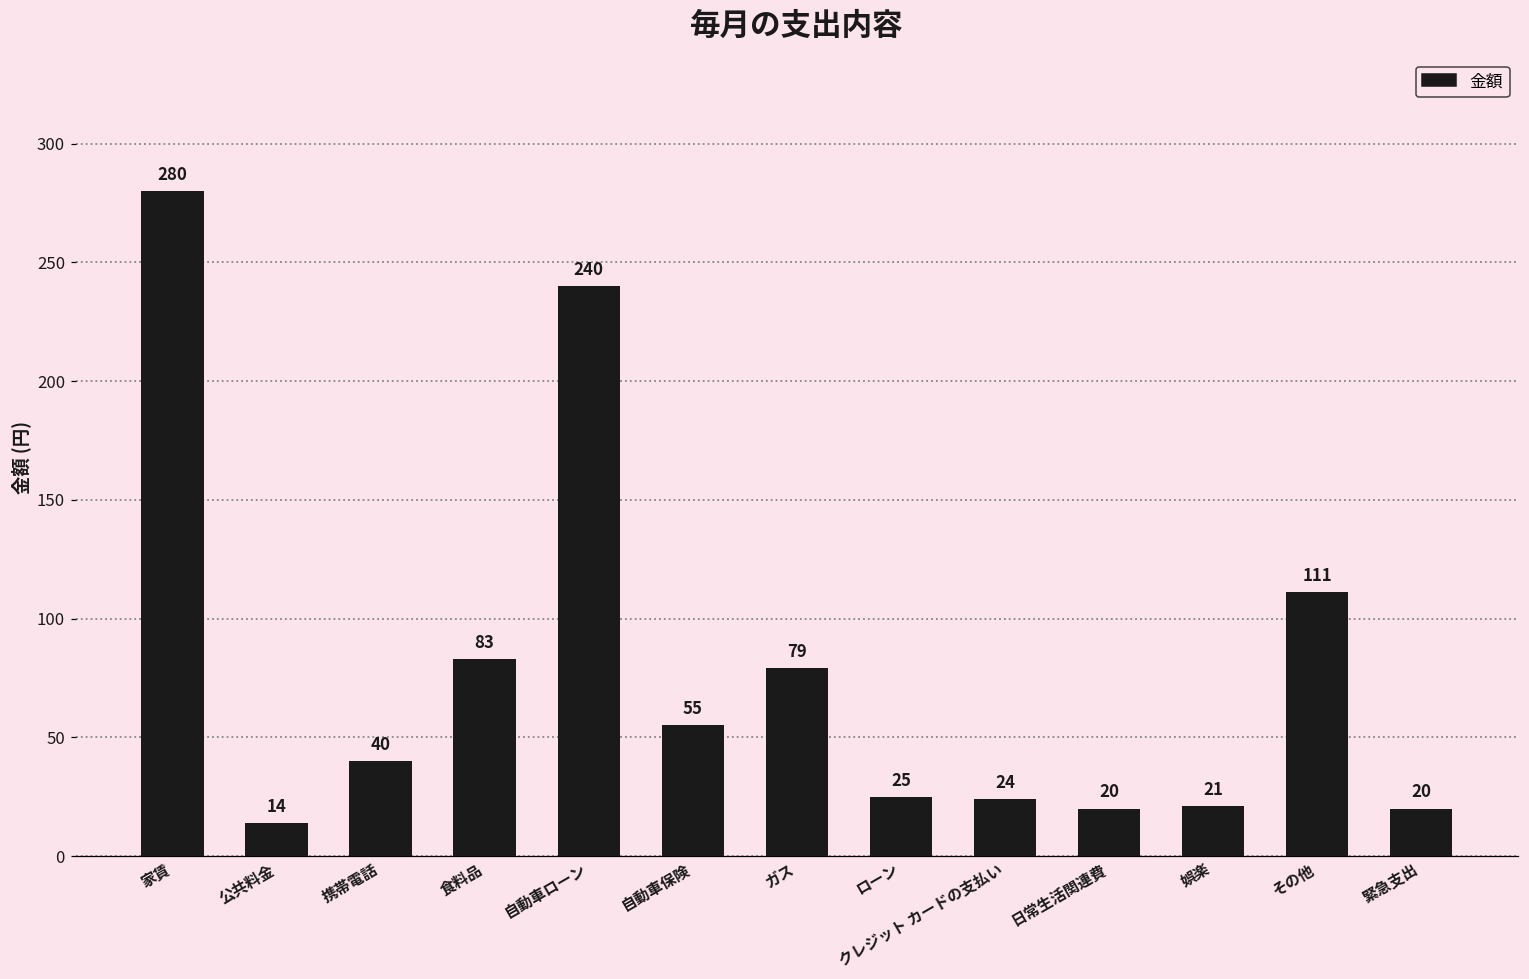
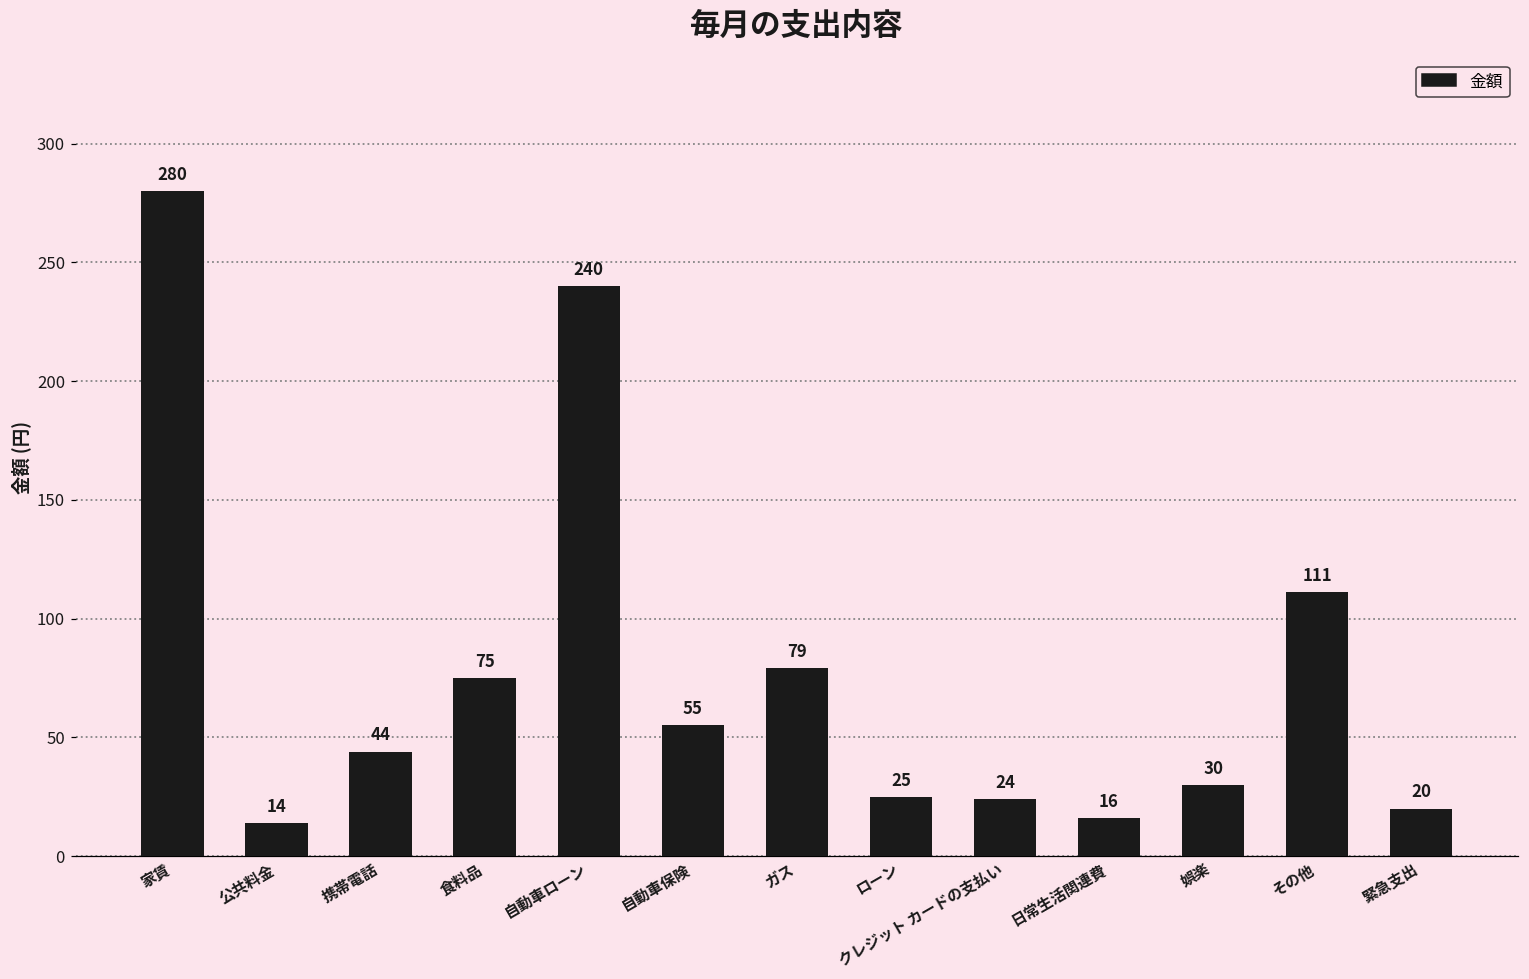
携帯電話: 40 -> 44
食料品: 83 -> 75
日常生活関連費: 20 -> 16
娯楽: 21 -> 30
